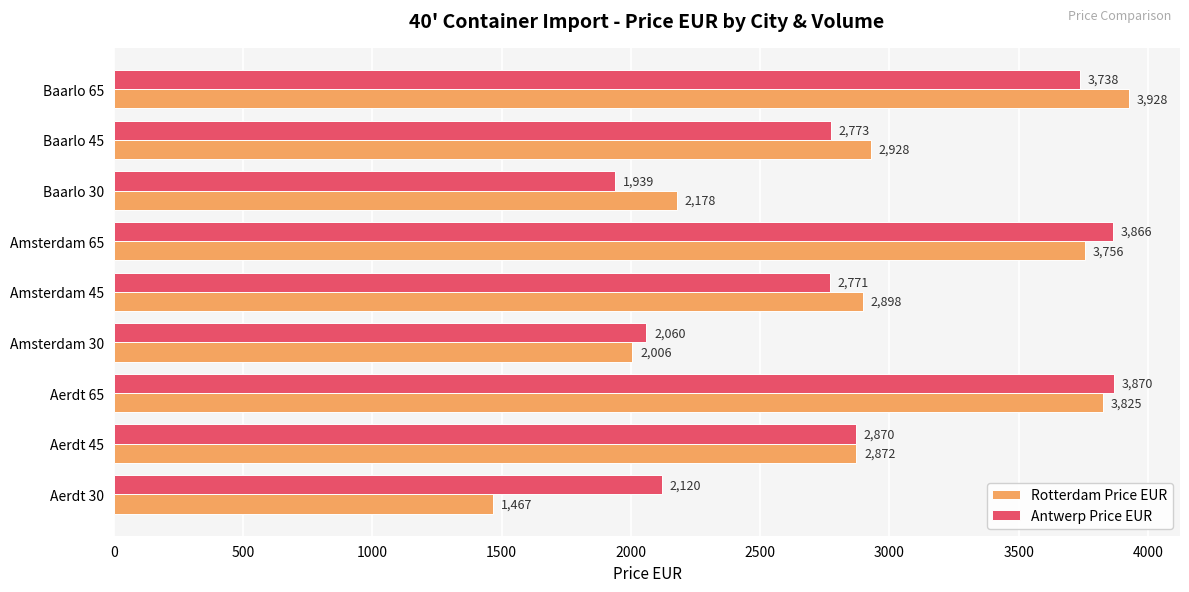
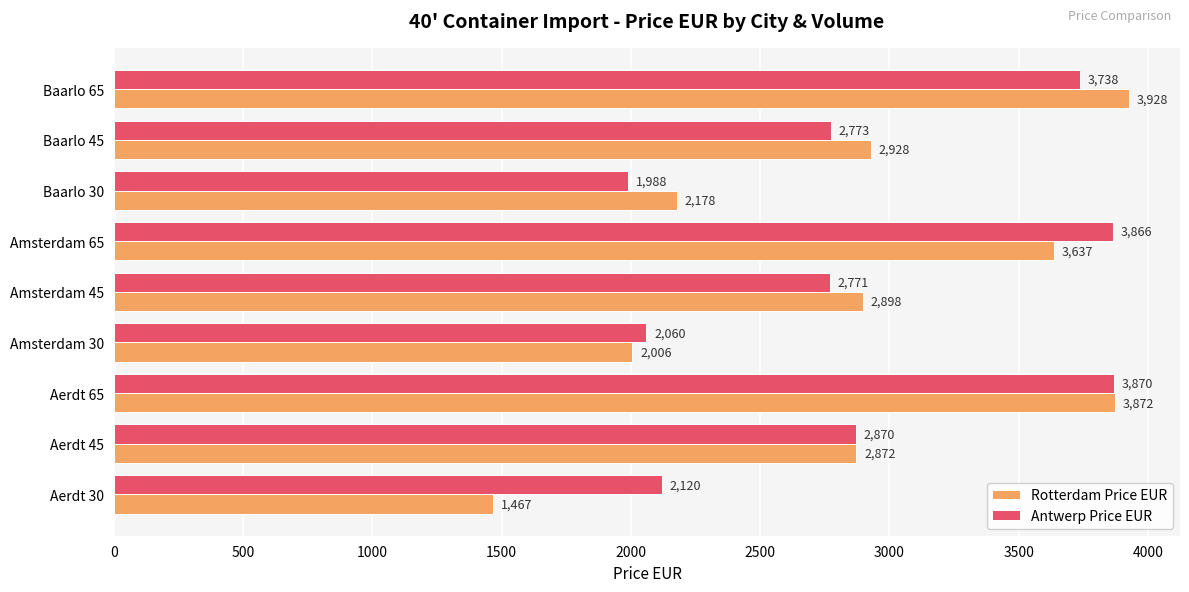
Antwerp Price EUR, Baarlo 30: 1,939 -> 1,988
Rotterdam Price EUR, Amsterdam 65: 3,756 -> 3,637
Rotterdam Price EUR, Aerdt 65: 3,825 -> 3,872
